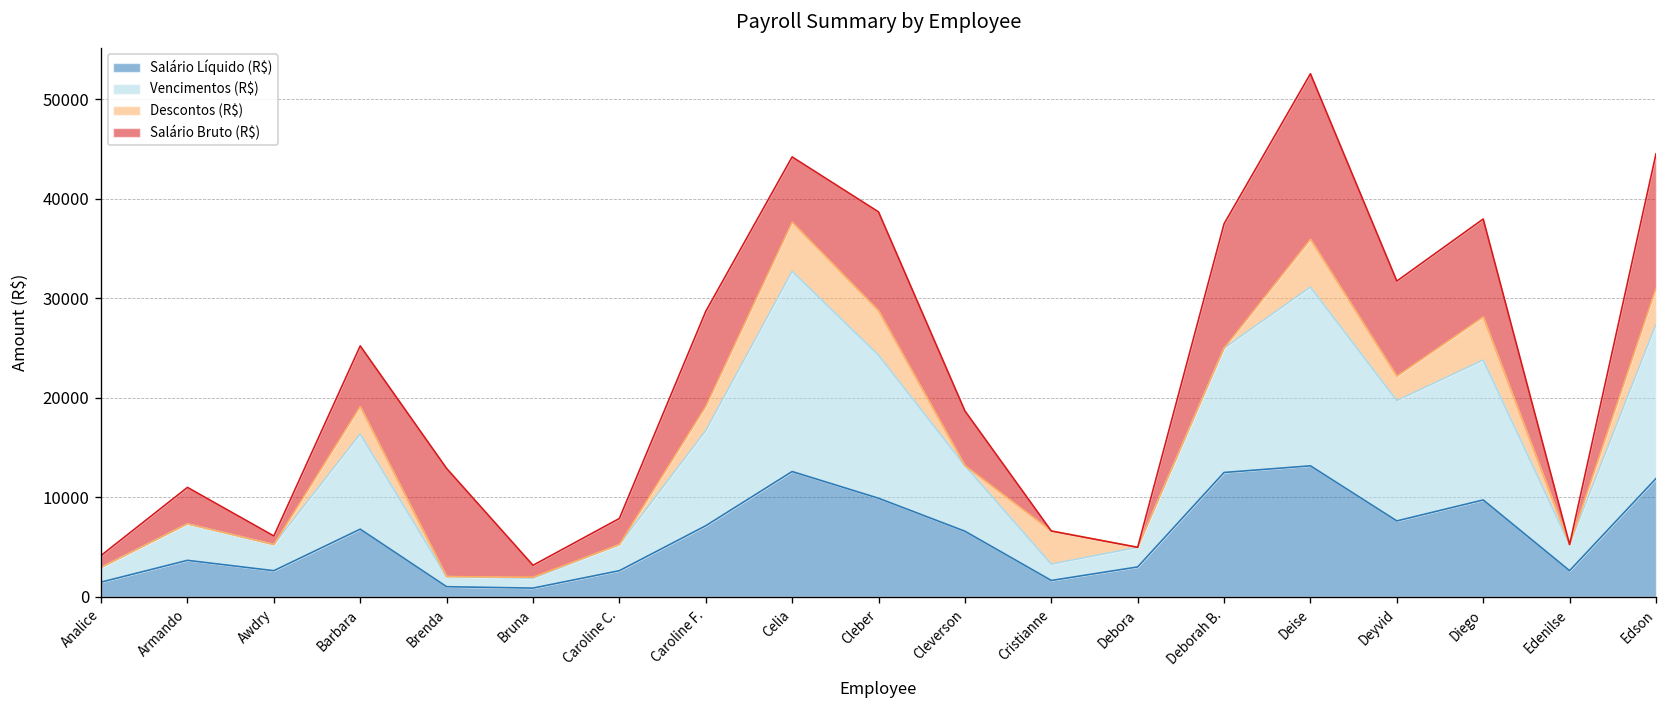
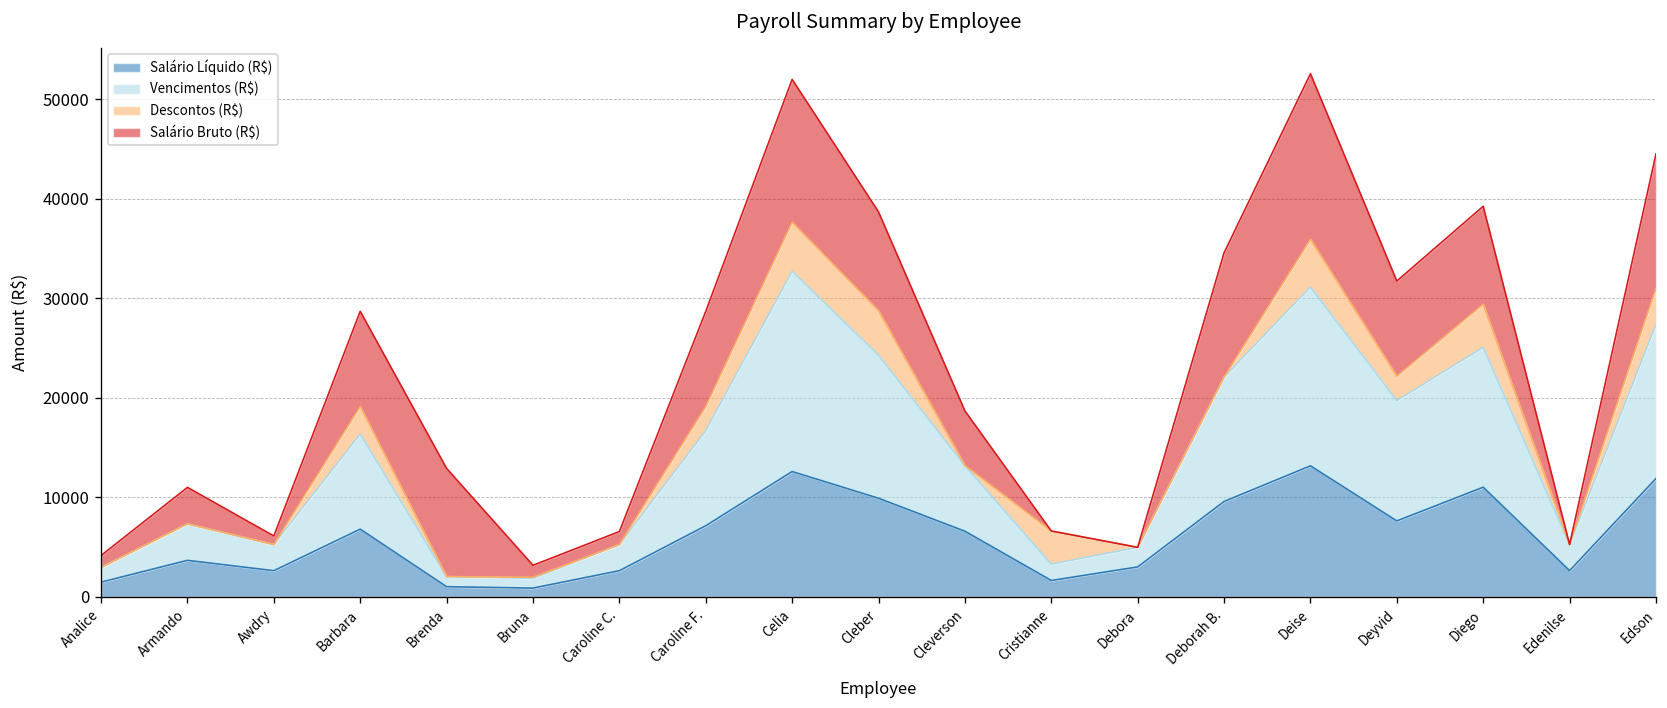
Salário Bruto (R$), Barbara: 6000 -> 10000
Salário Bruto (R$), Caroline C.: 3000 -> 1000
Salário Bruto (R$), Celia: 7000 -> 14000
Salário Líquido (R$), Deborah B.: 13000 -> 10000
Salário Líquido (R$), Diego: 10000 -> 11000
